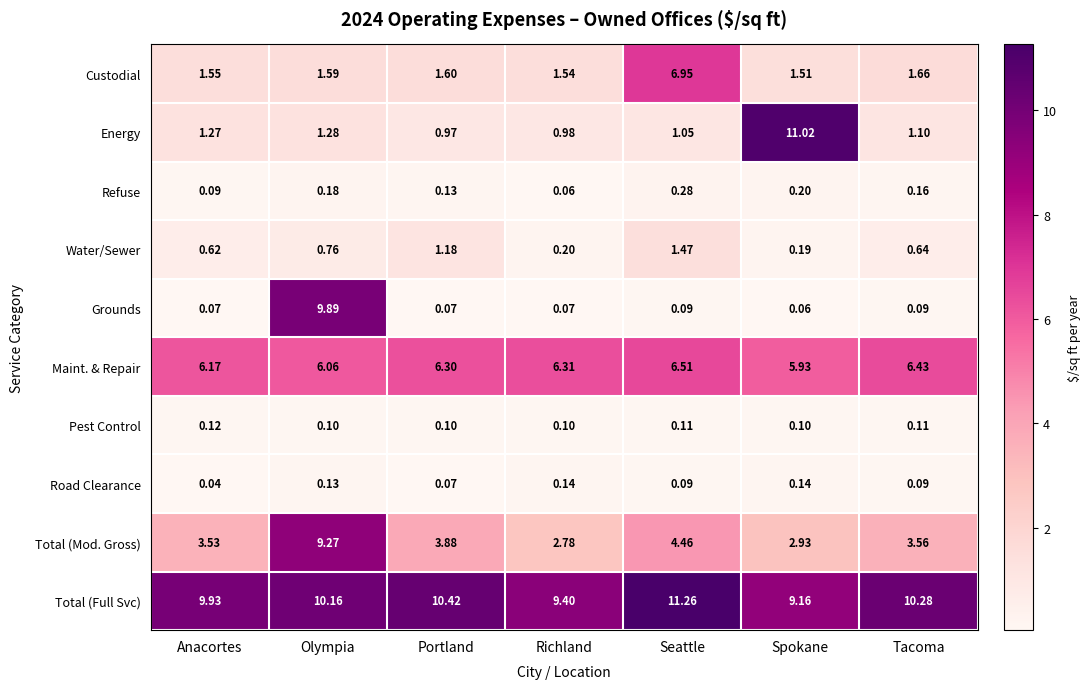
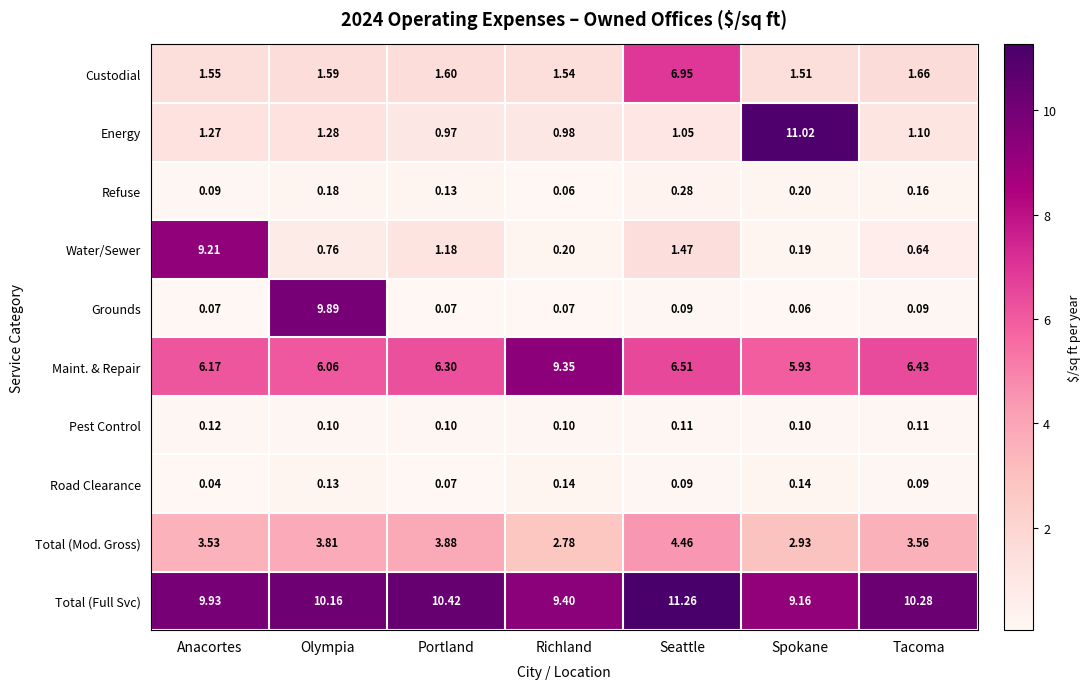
Water/Sewer, Anacortes: 0.62 -> 9.21
Maint. & Repair, Richland: 6.31 -> 9.35
Total (Mod. Gross), Olympia: 9.27 -> 3.81
